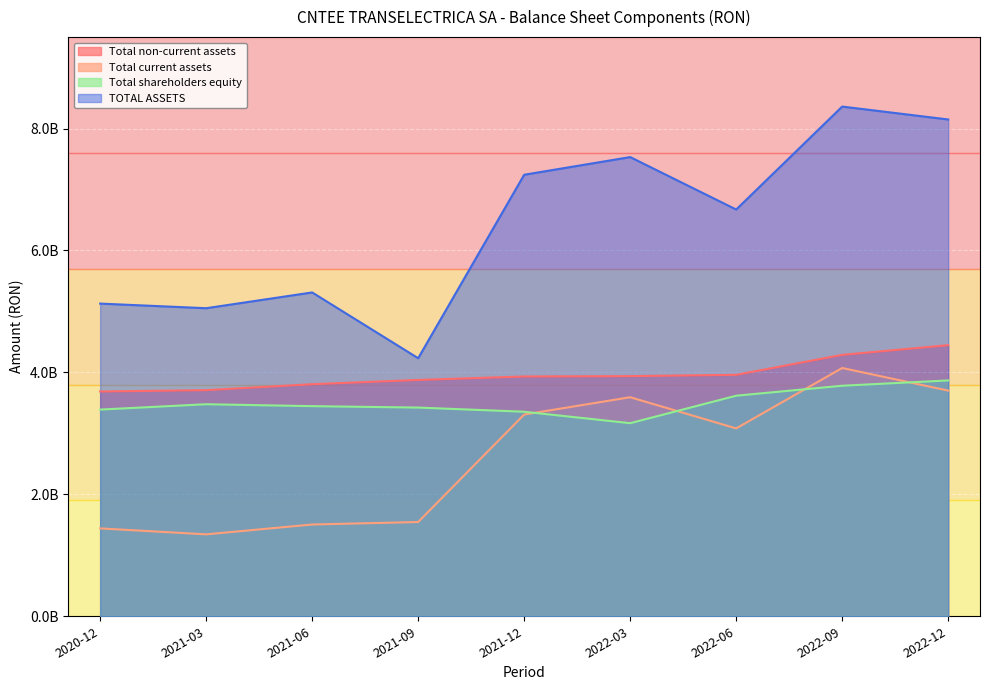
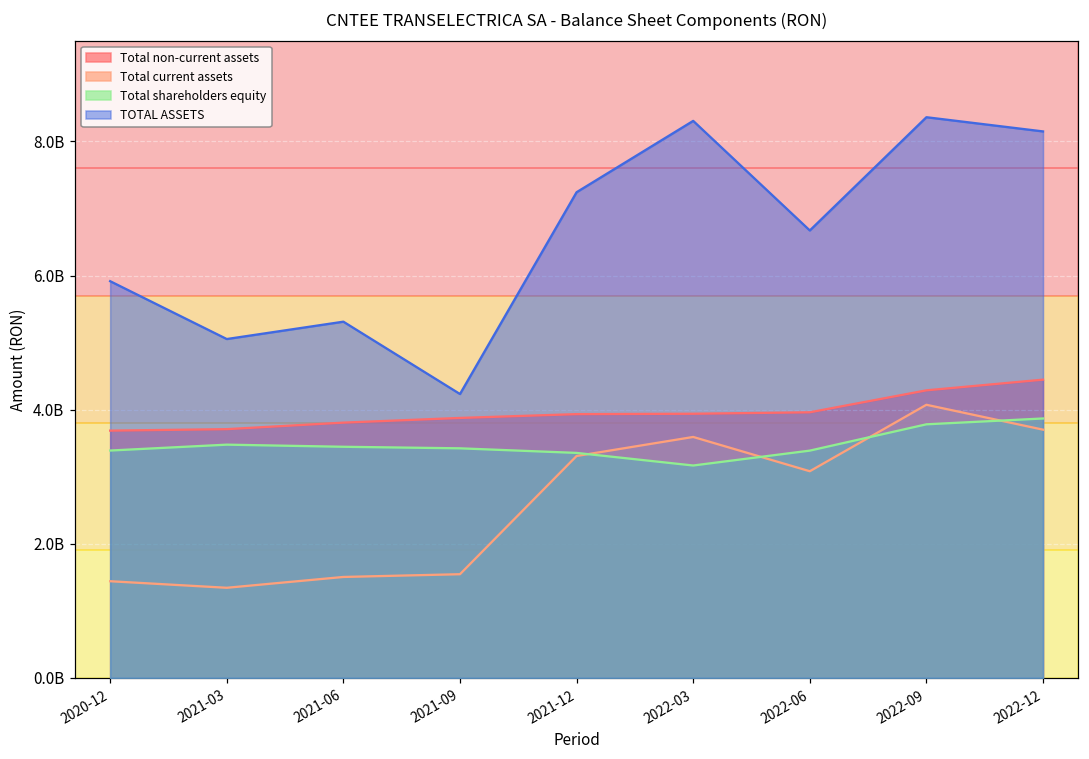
TOTAL ASSETS, 2020-12: 5100000000 -> 5900000000
TOTAL ASSETS, 2022-03: 7500000000 -> 8300000000
Total shareholders equity, 2022-06: 3600000000 -> 3400000000
